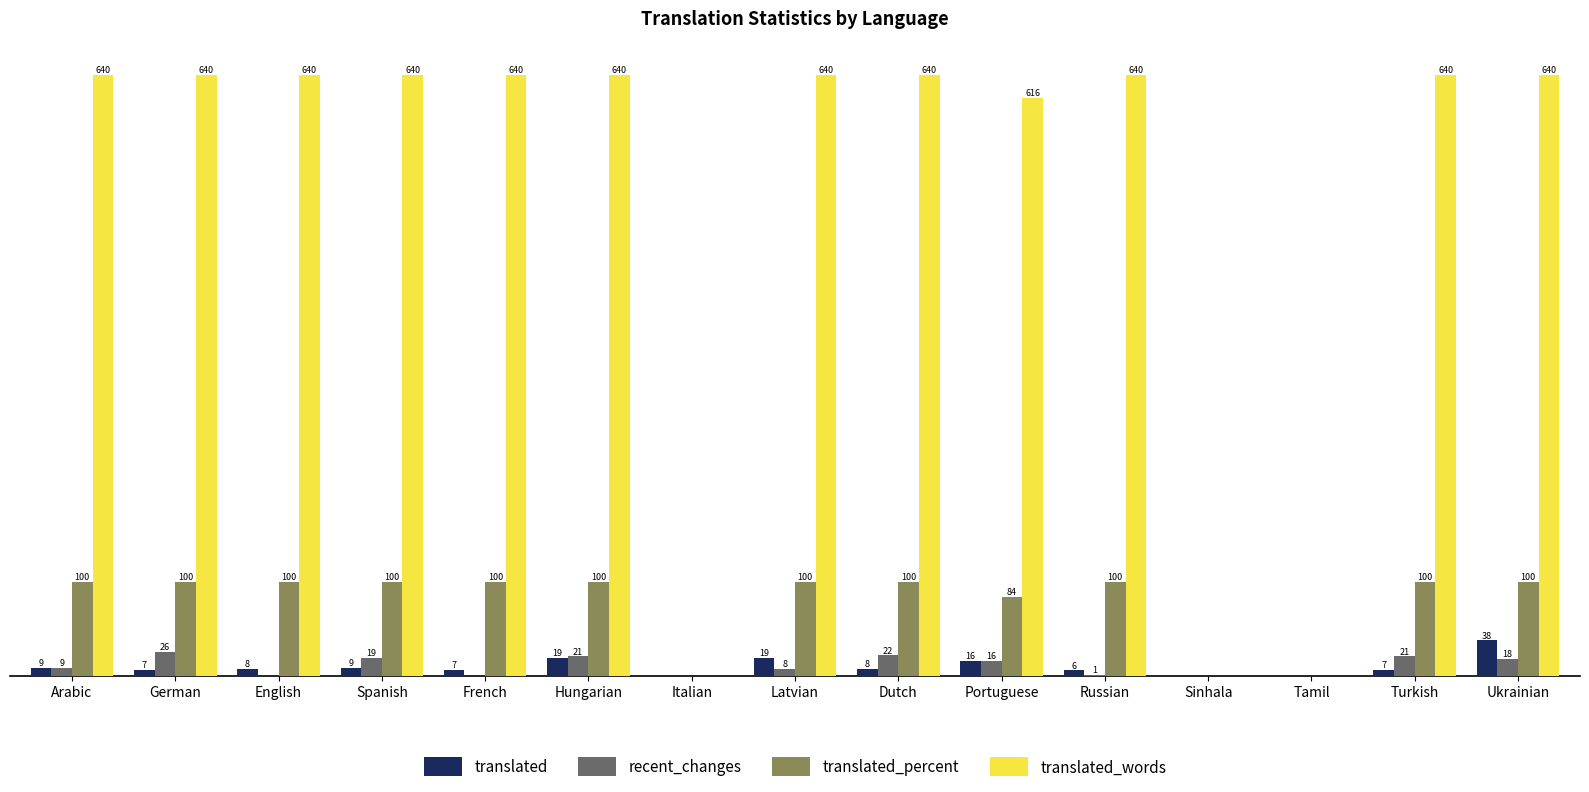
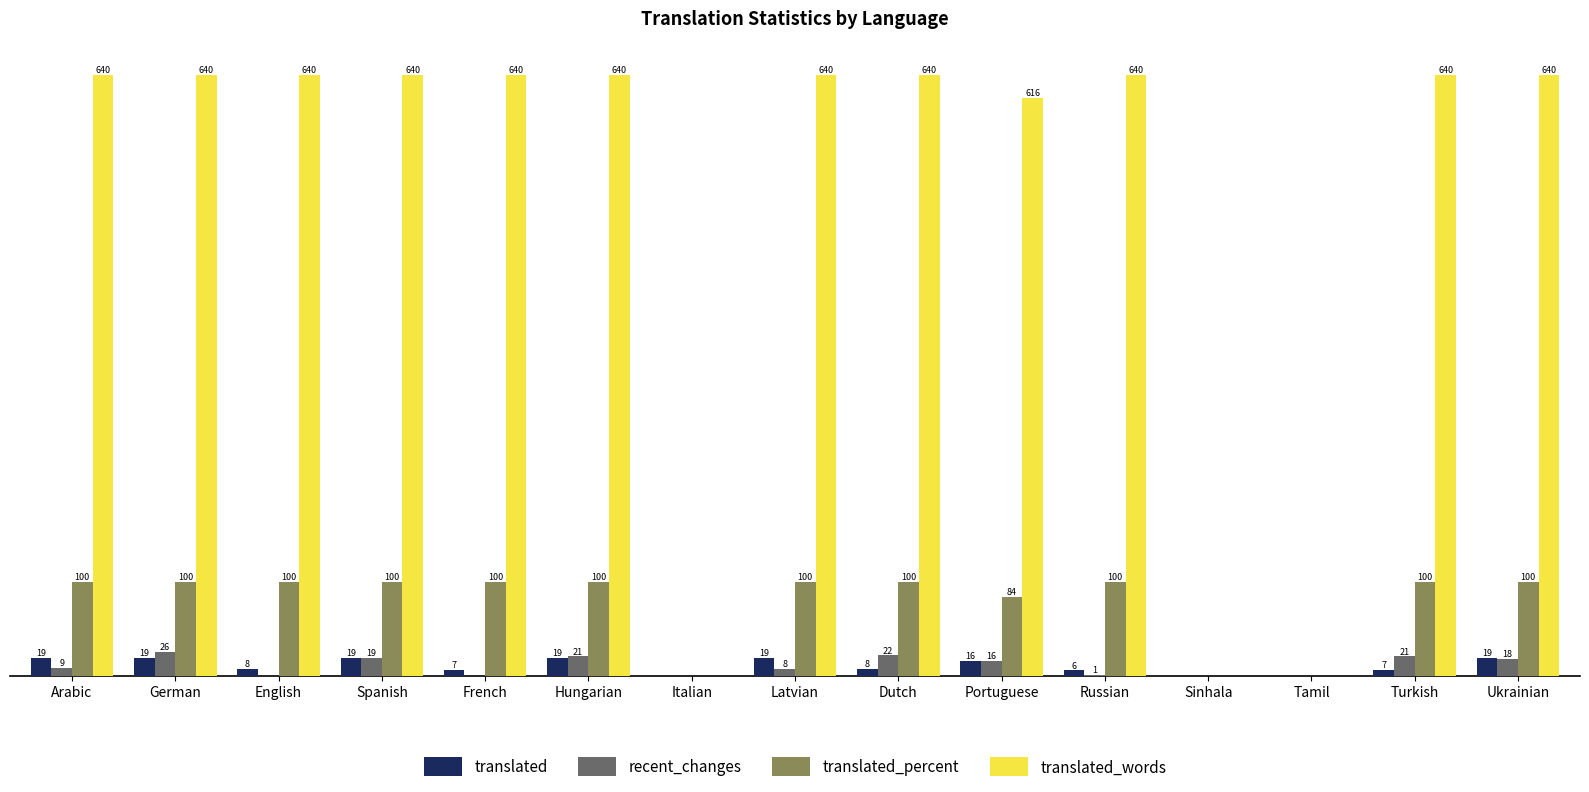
translated, Arabic: 9 -> 19
translated, German: 7 -> 19
translated, Spanish: 9 -> 19
translated, Ukrainian: 38 -> 19
